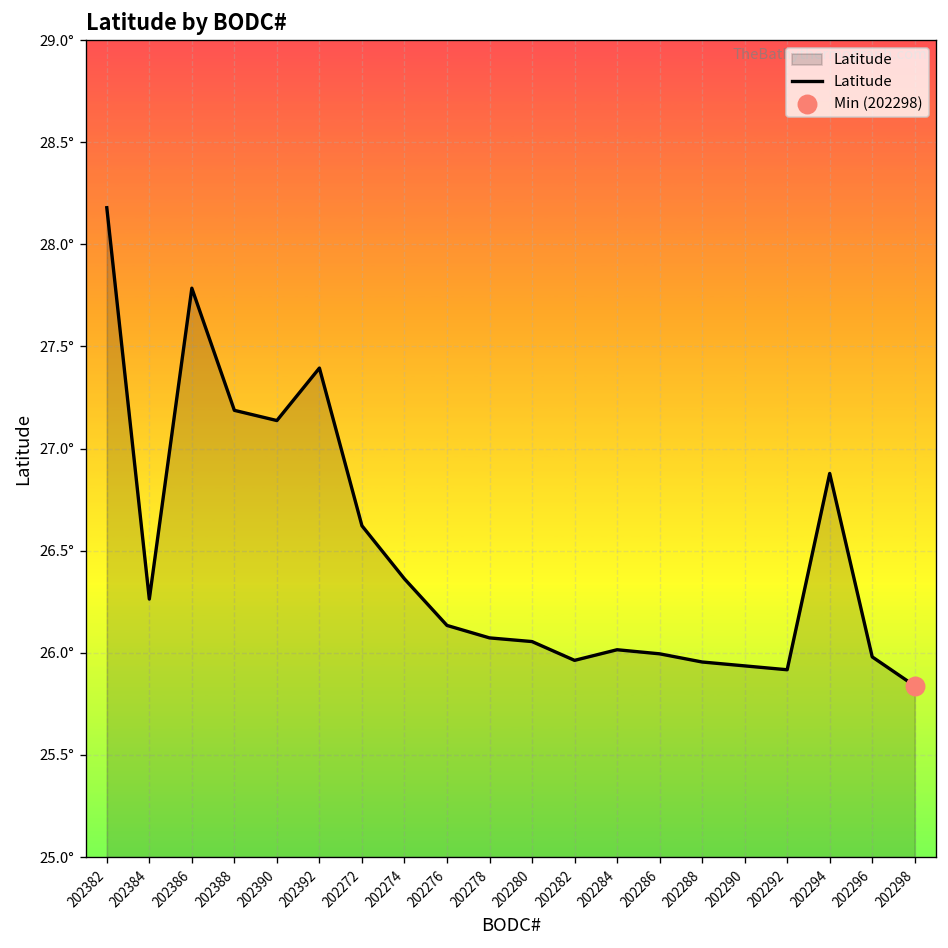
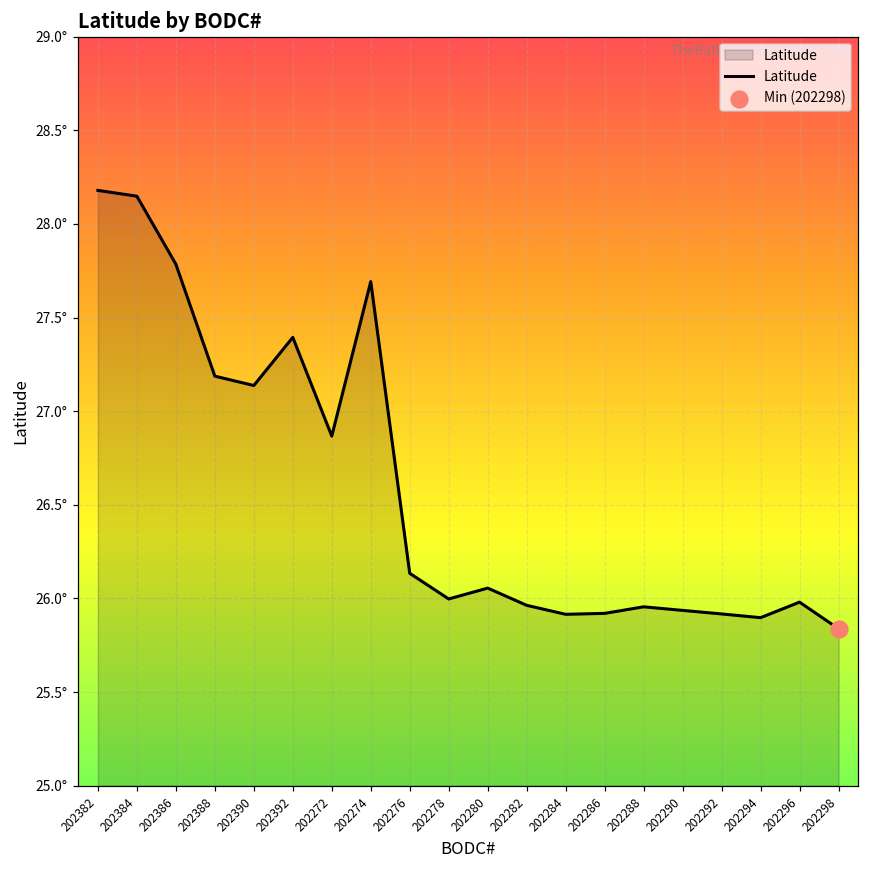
Latitude, 202384: 26.26° -> 28.15°
Latitude, 202272: 26.62° -> 26.87°
Latitude, 202274: 26.36° -> 27.69°
Latitude, 202278: 26.07° -> 26.00°
Latitude, 202284: 26.02° -> 25.92°
Latitude, 202286: 26.00° -> 25.92°
Latitude, 202294: 26.88° -> 25.90°
